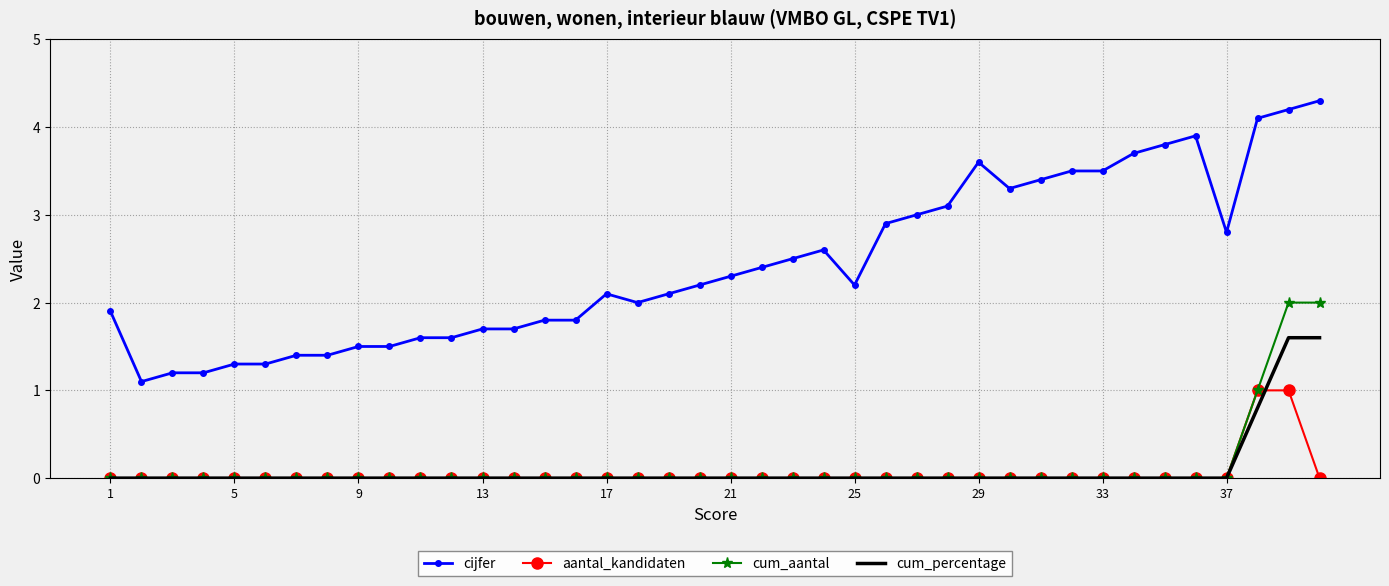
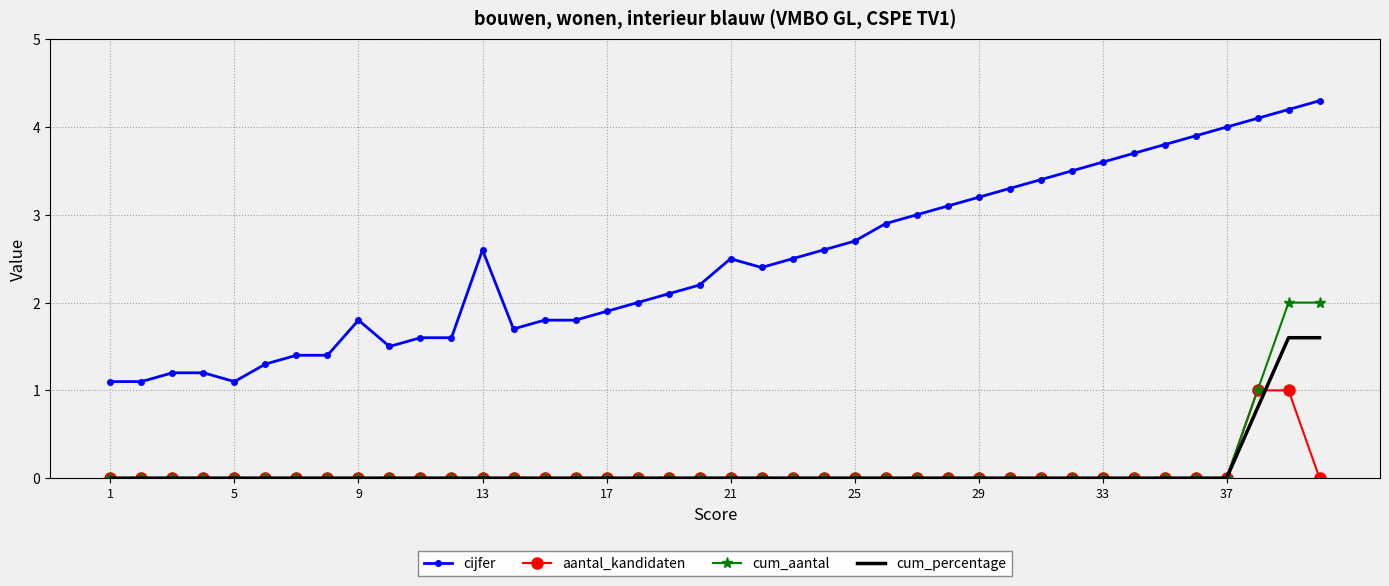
cijfer, 1: 1.9 -> 1.1
cijfer, 5: 1.3 -> 1.1
cijfer, 9: 1.5 -> 1.8
cijfer, 13: 1.7 -> 2.6
cijfer, 17: 2.1 -> 1.9
cijfer, 21: 2.3 -> 2.5
cijfer, 25: 2.2 -> 2.7
cijfer, 29: 3.6 -> 3.2
cijfer, 33: 3.5 -> 3.6
cijfer, 37: 2.8 -> 4.0
